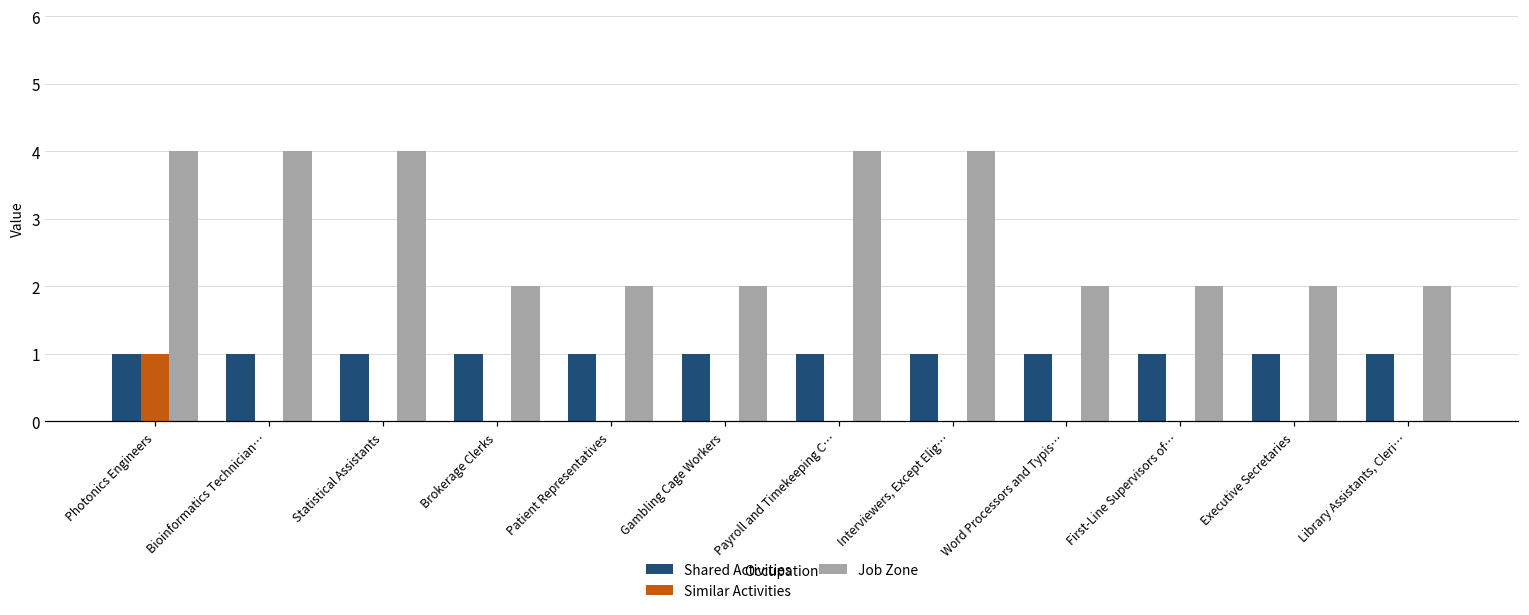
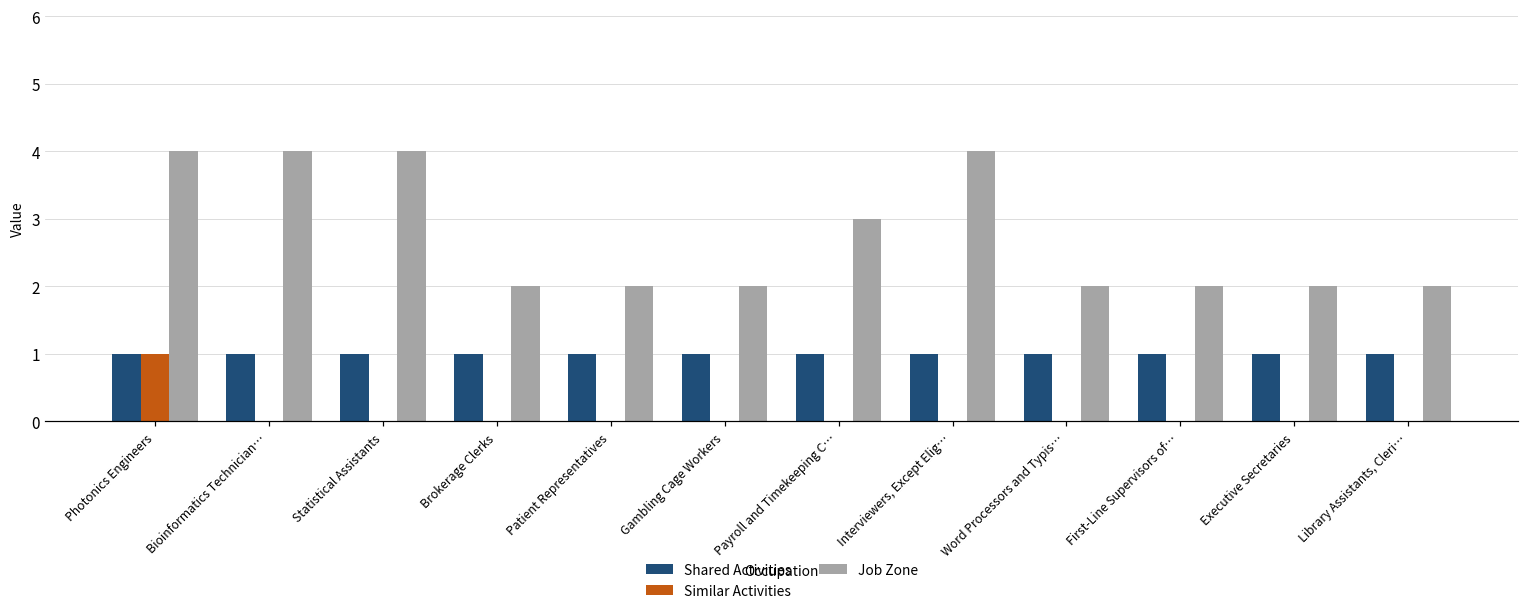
Job Zone, Payroll and Timekeeping C…: 4 -> 3
